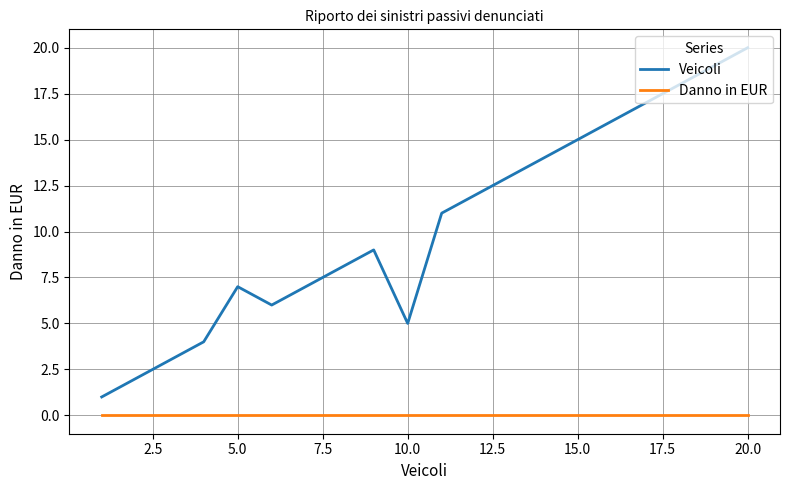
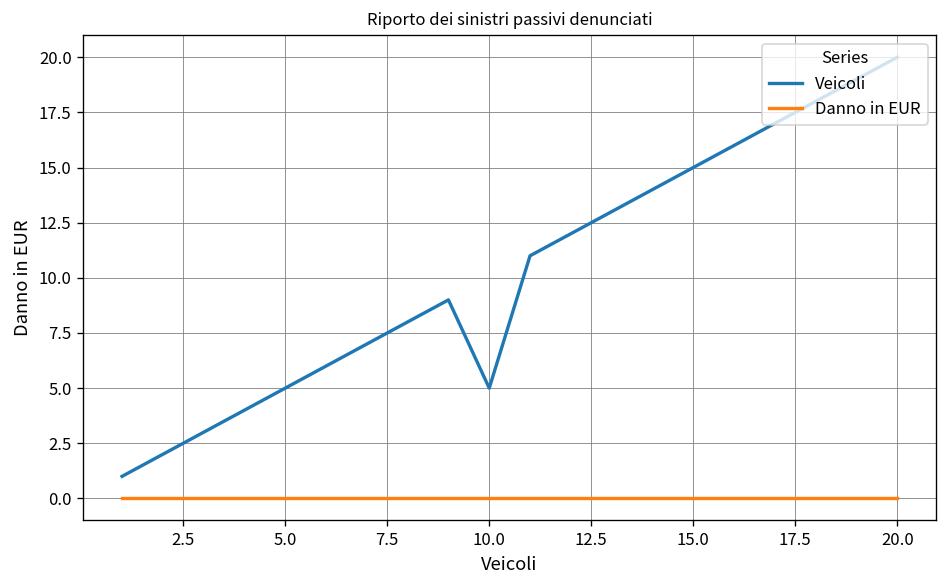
Veicoli, 5.0: 7 -> 5
